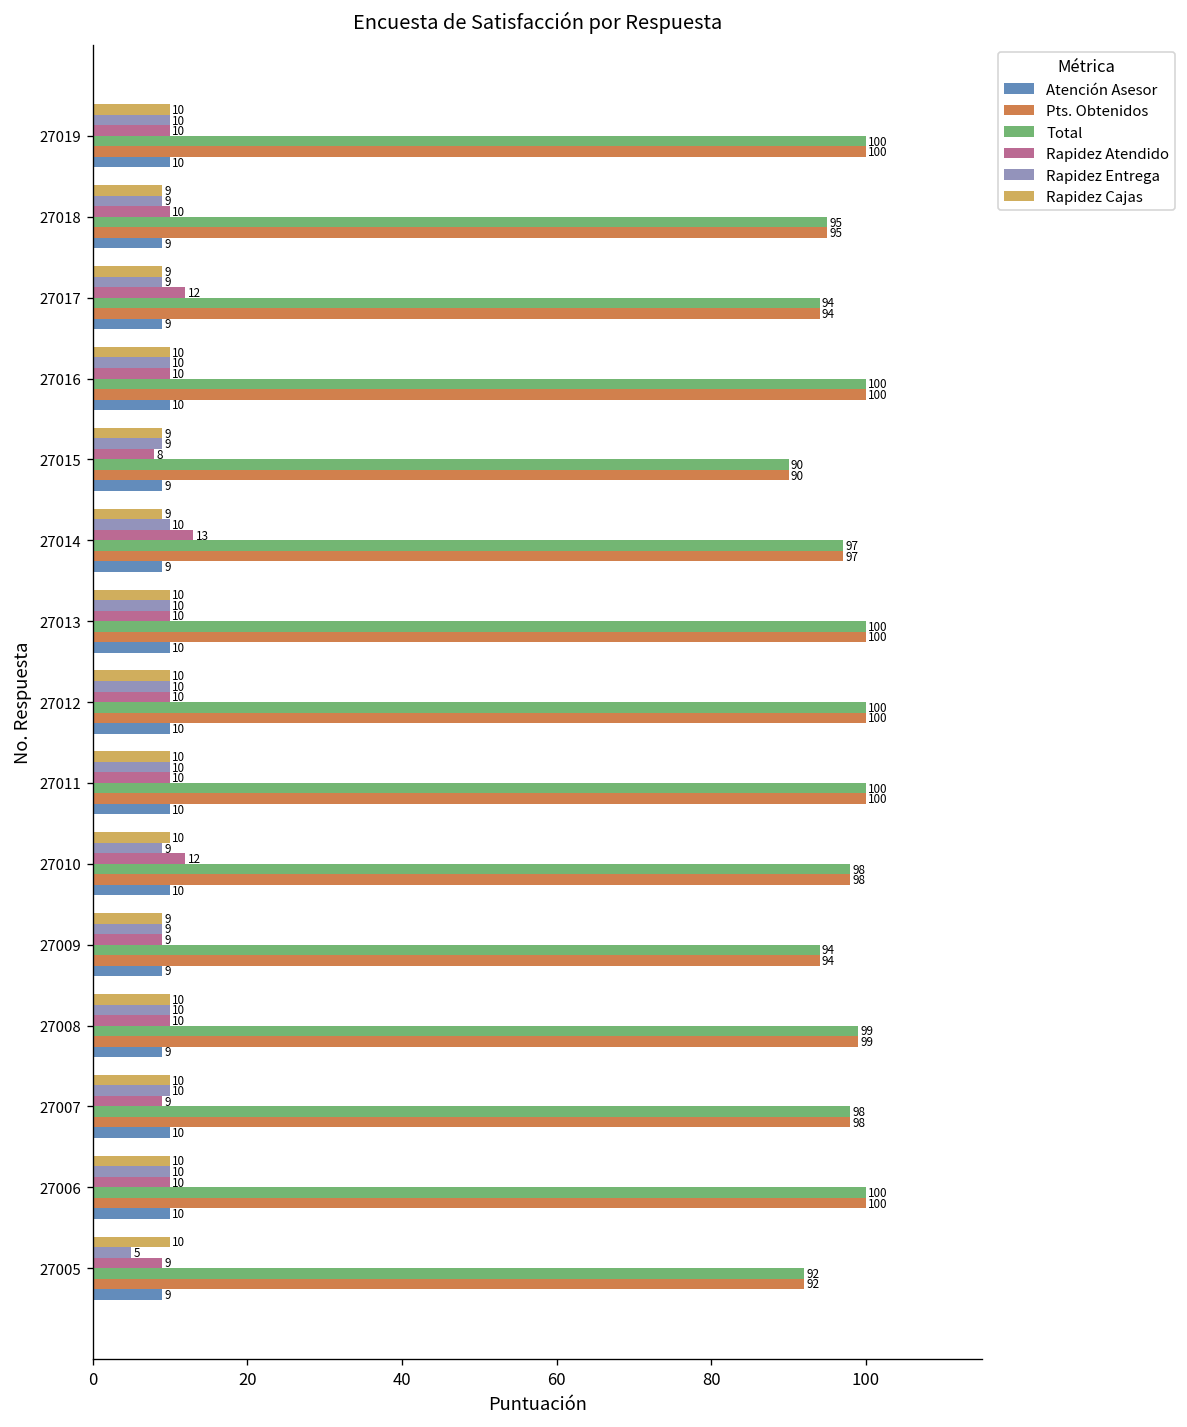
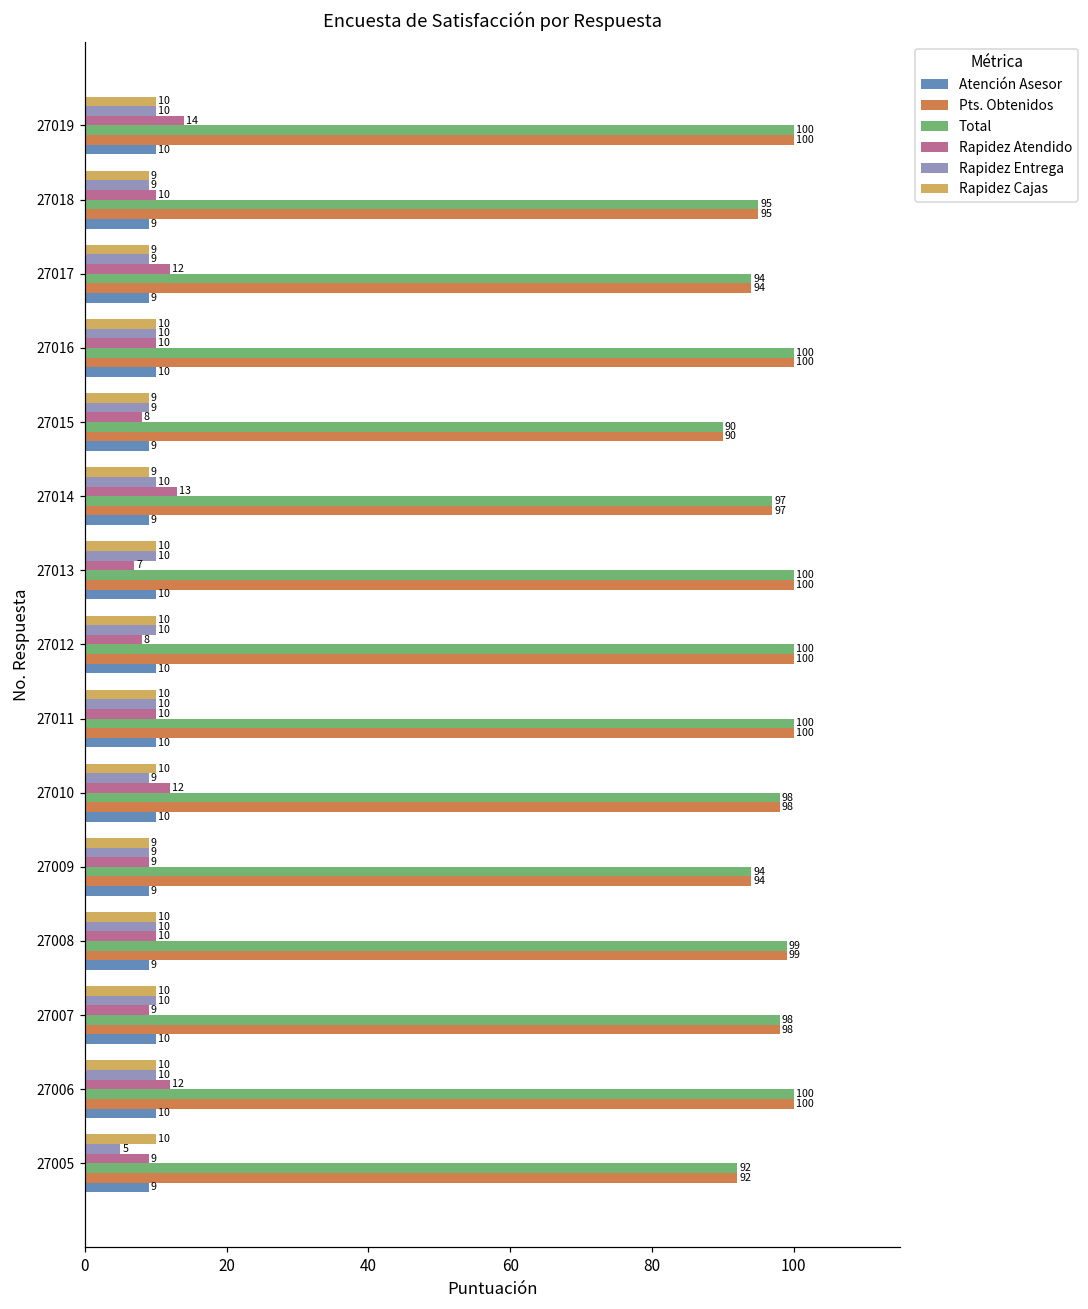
Rapidez Atendido, 27019: 10 -> 14
Rapidez Atendido, 27013: 10 -> 7
Rapidez Atendido, 27012: 10 -> 8
Rapidez Atendido, 27006: 10 -> 12
